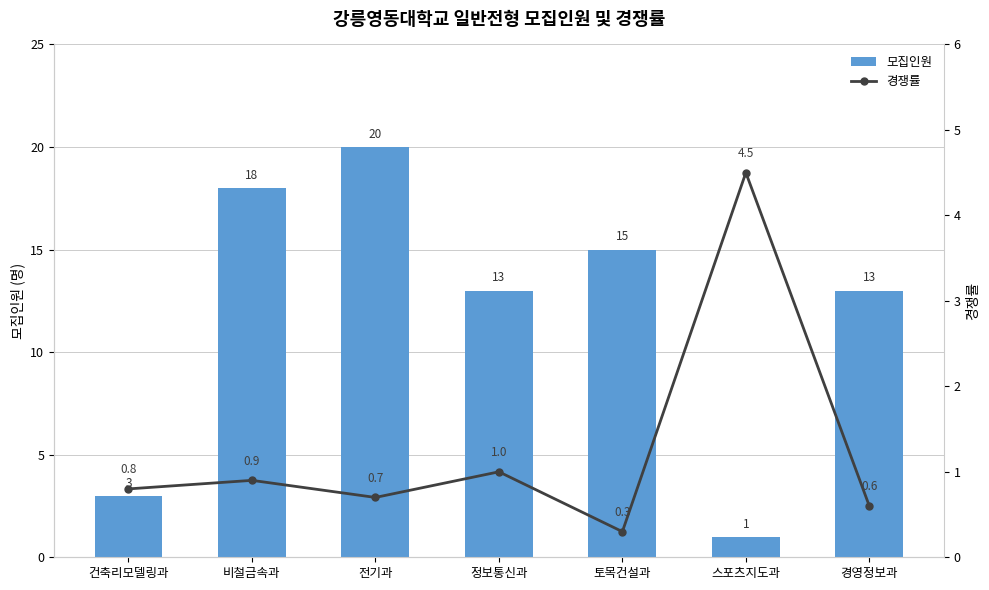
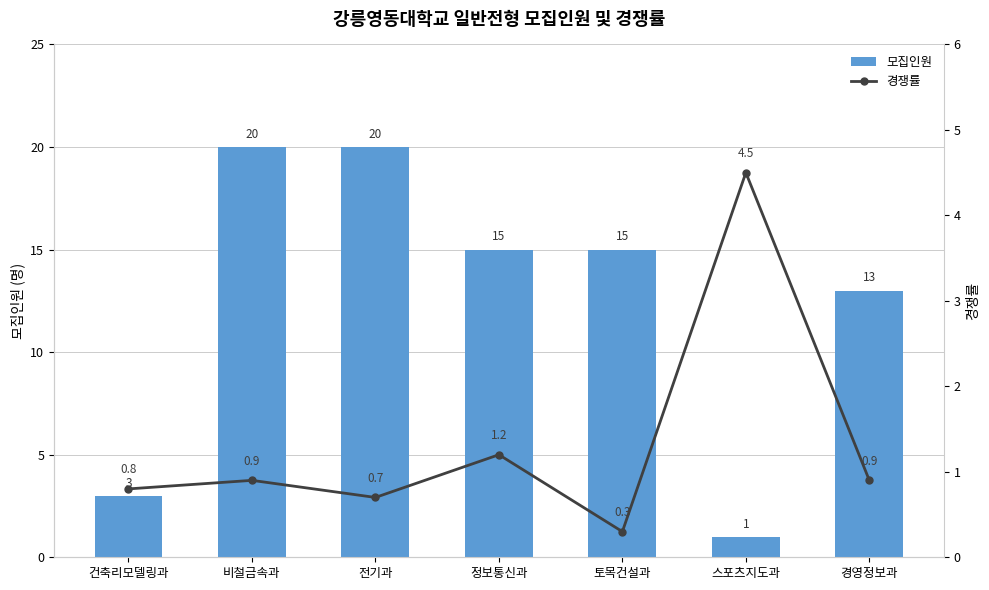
모집인원, 비철금속과: 18 -> 20
모집인원, 정보통신과: 13 -> 15
경쟁률, 정보통신과: 1.0 -> 1.2
경쟁률, 경영정보과: 0.6 -> 0.9
